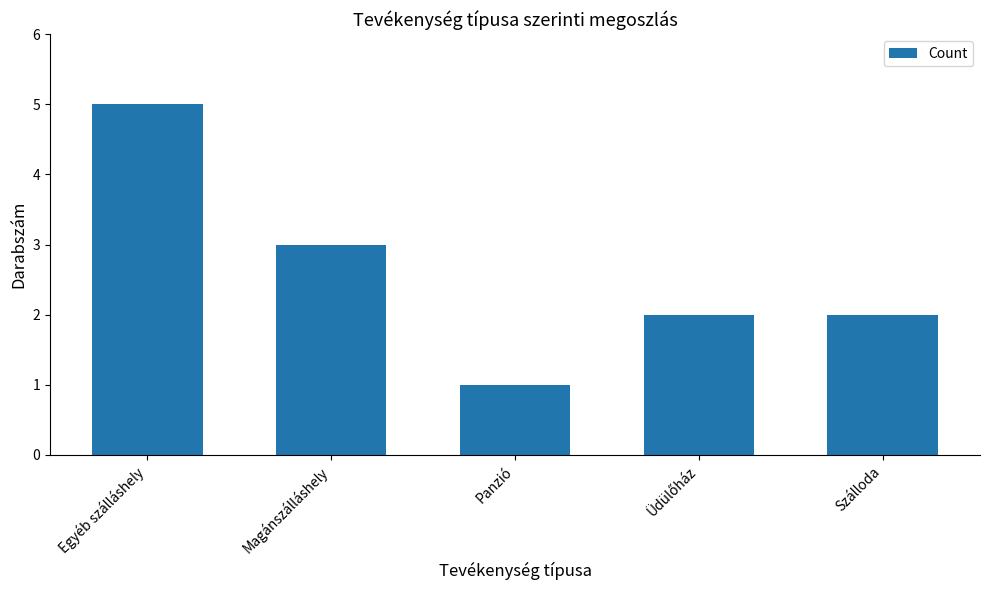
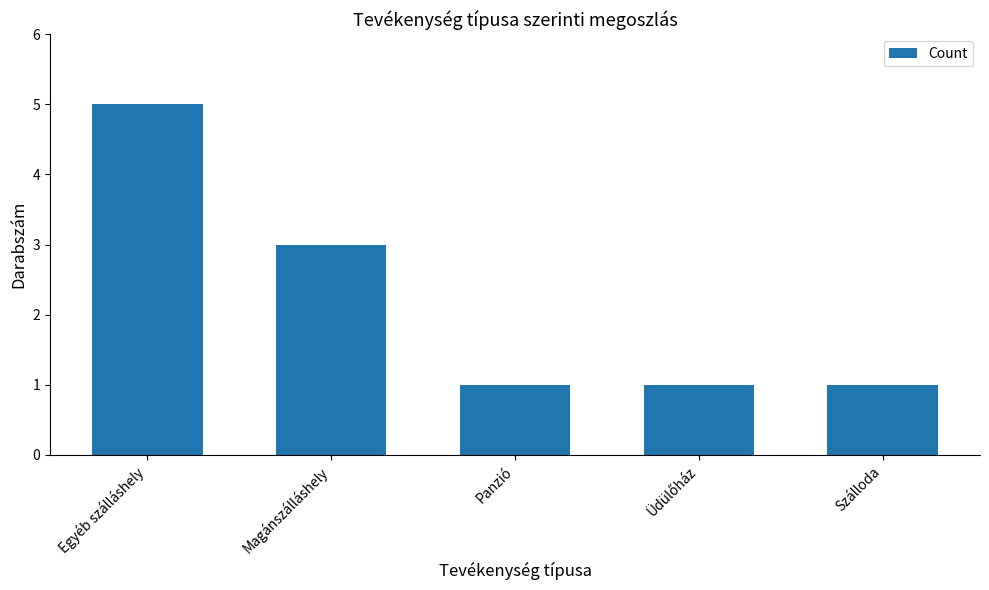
Üdülőház: 2 -> 1
Szálloda: 2 -> 1
